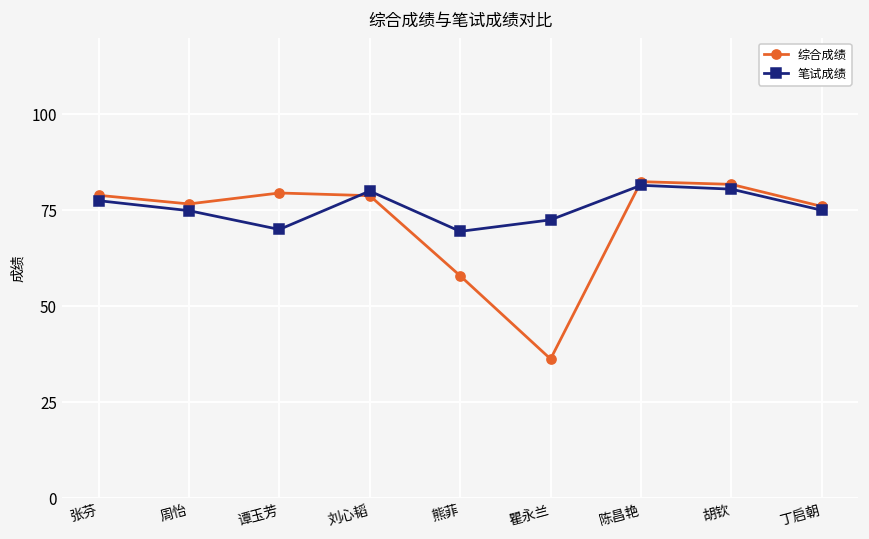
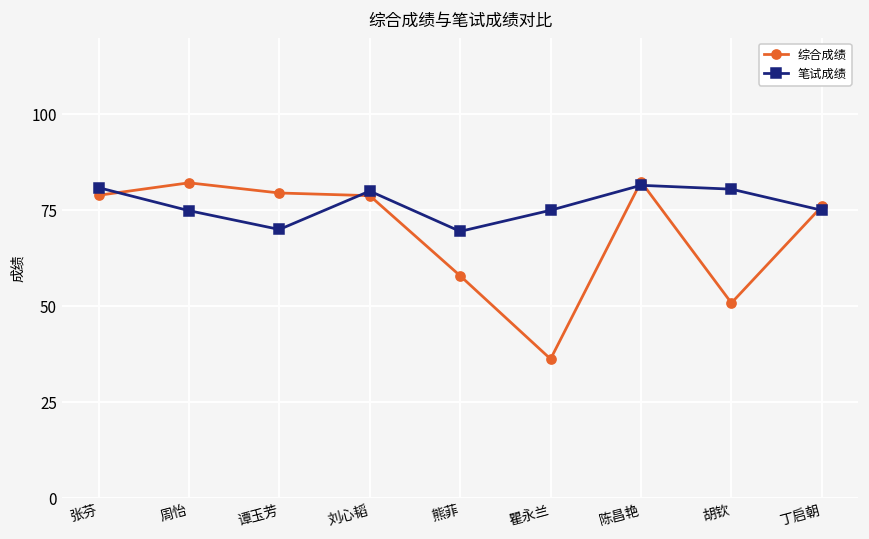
笔试成绩, 张芬: 78 -> 81
综合成绩, 周怡: 77 -> 82
笔试成绩, 瞿永兰: 73 -> 75
综合成绩, 胡钦: 82 -> 51
